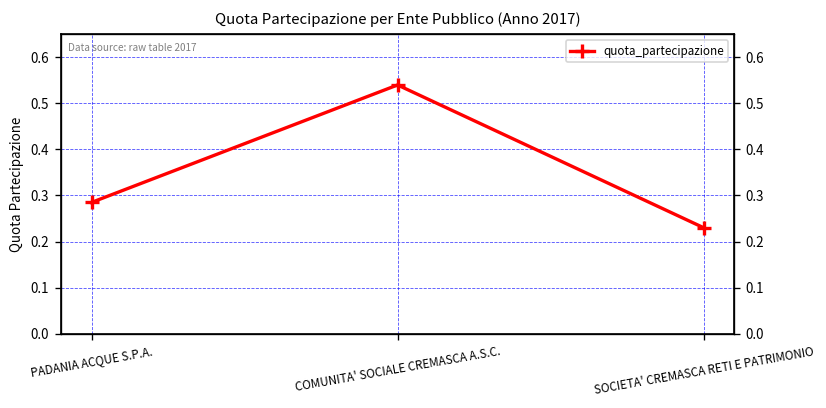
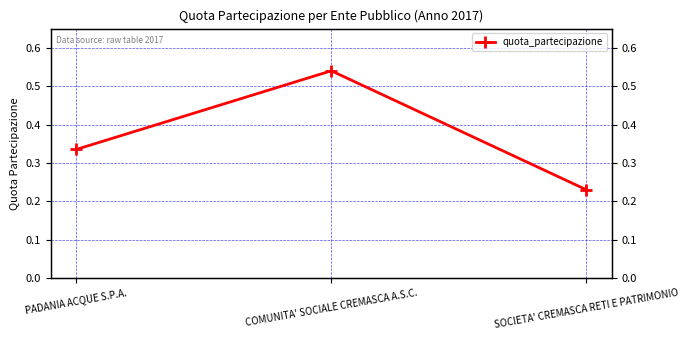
PADANIA ACQUE S.P.A.: 0.28 -> 0.34
